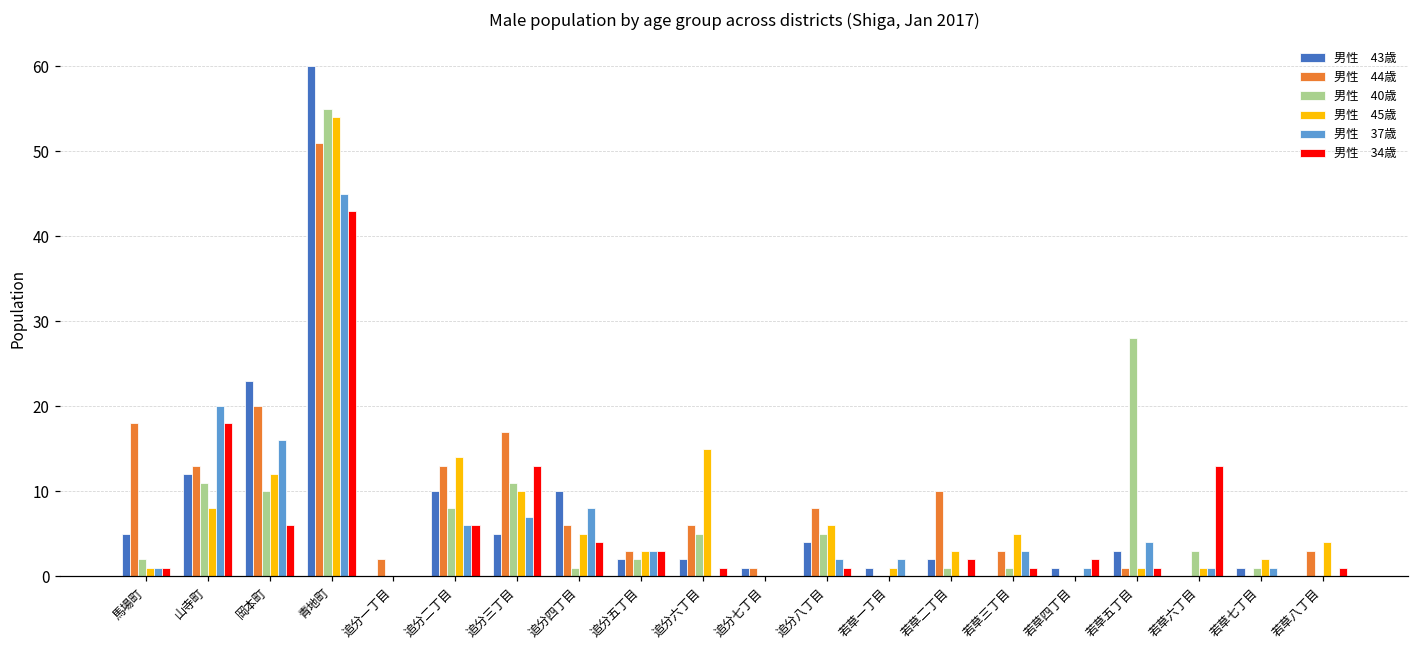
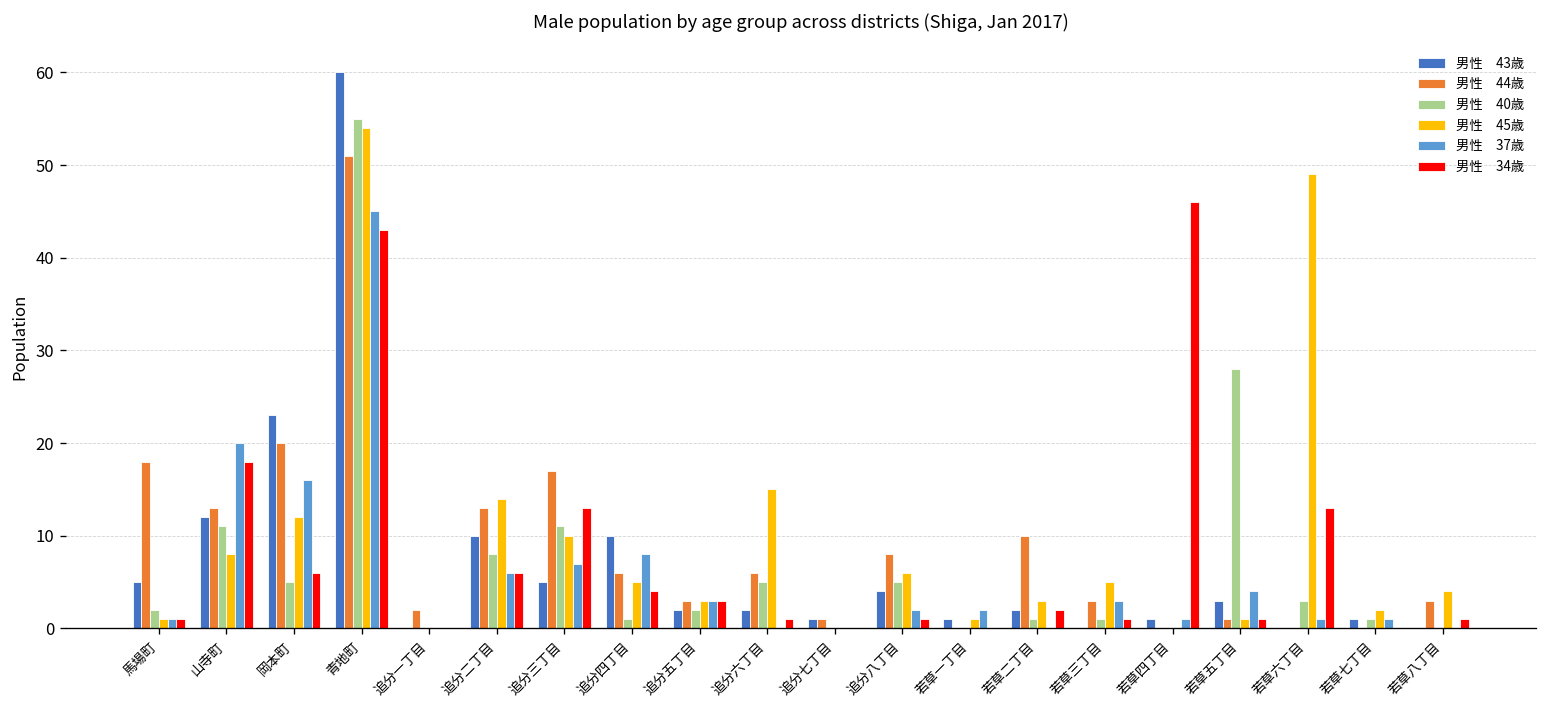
男性 40歳, 岡本町: 10 -> 5
男性 34歳, 若草四丁目: 2 -> 46
男性 45歳, 若草六丁目: 1 -> 49
